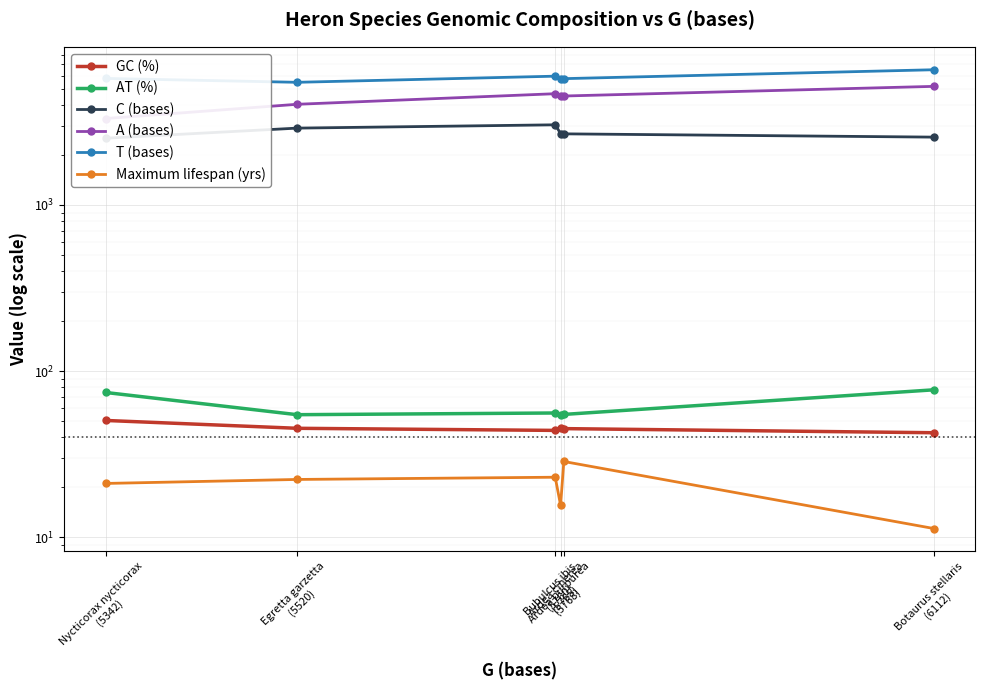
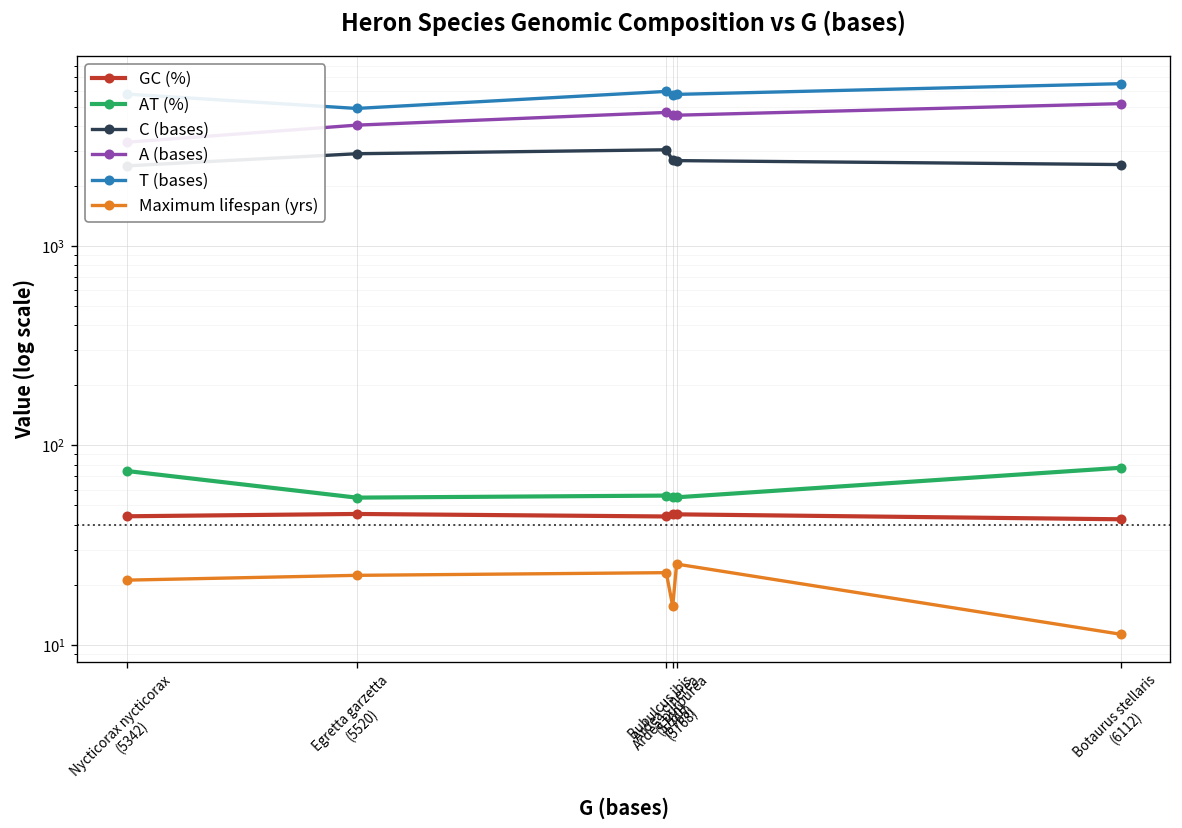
GC (%), Nycticorax nycticorax (5342): 51 -> 44
T (bases), Egretta garzetta (5520): 5500 -> 4900
Maximum lifespan (yrs), Ardea purpurea (5768): 29 -> 25
